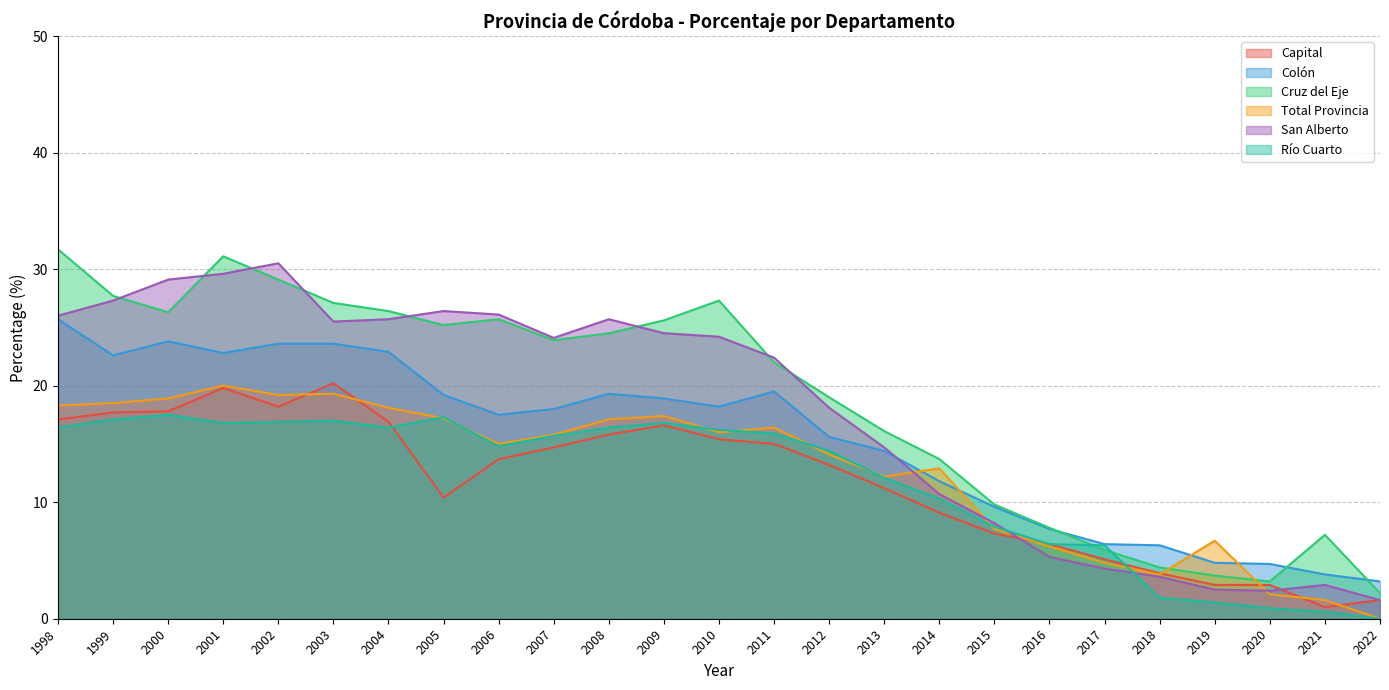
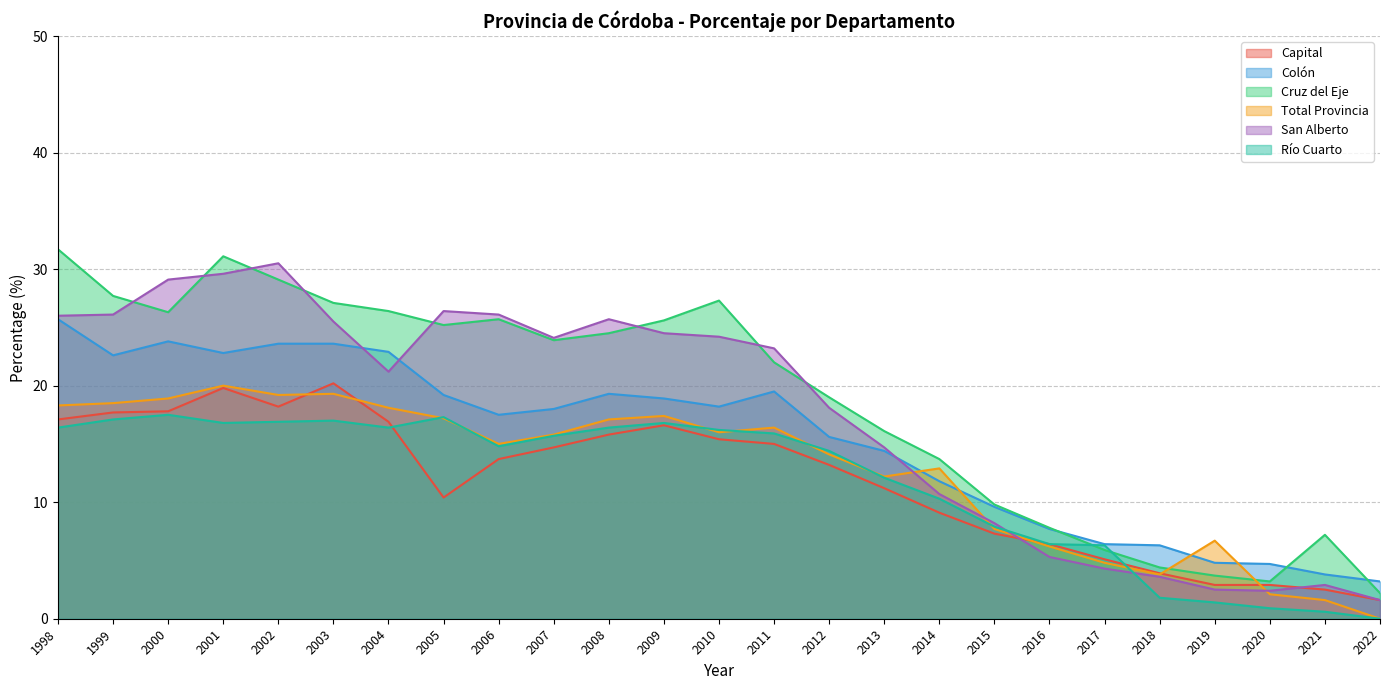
San Alberto, 1999: 27.3 -> 26.1
San Alberto, 2004: 25.7 -> 21.2
San Alberto, 2011: 22.4 -> 23.2
Capital, 2021: 1.0 -> 2.5
